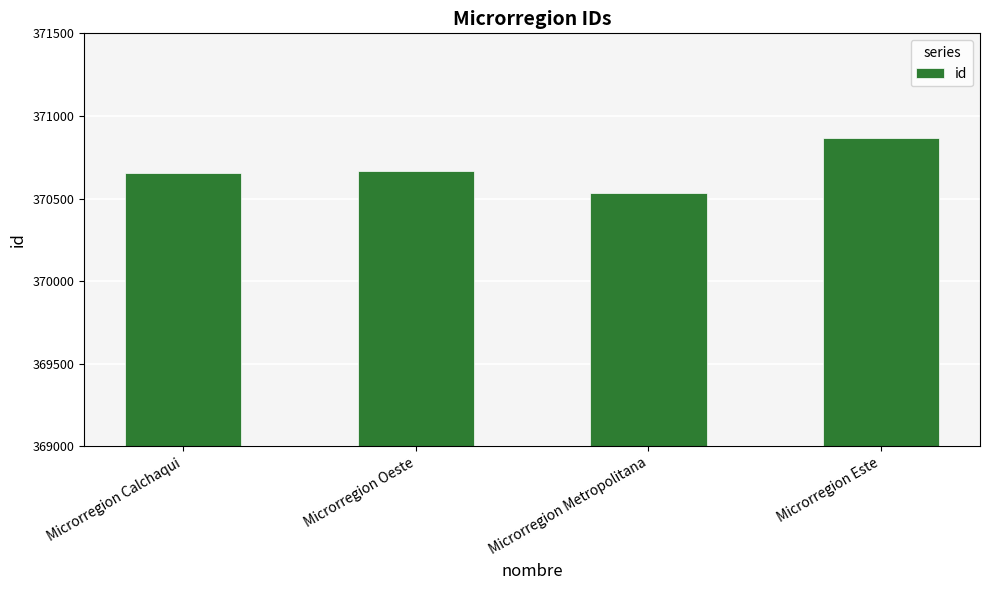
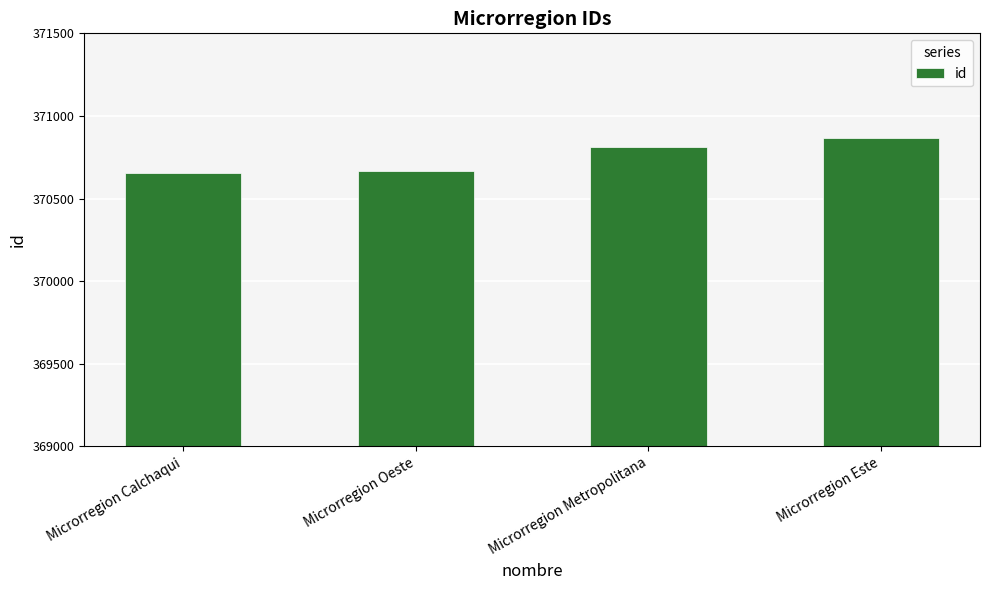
Microrregion Metropolitana: 370530 -> 370810
